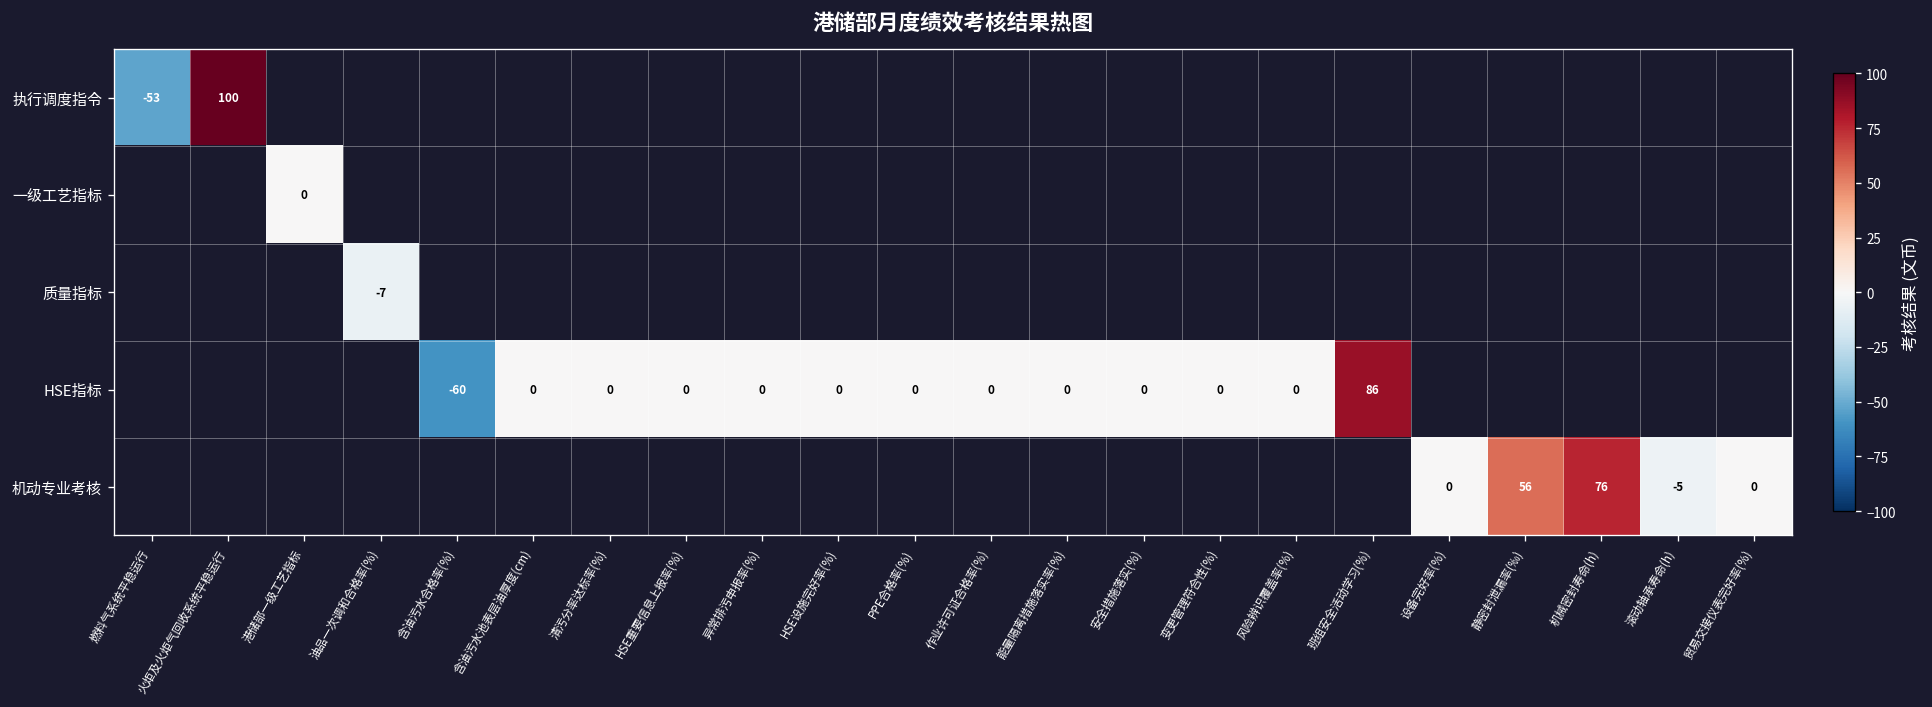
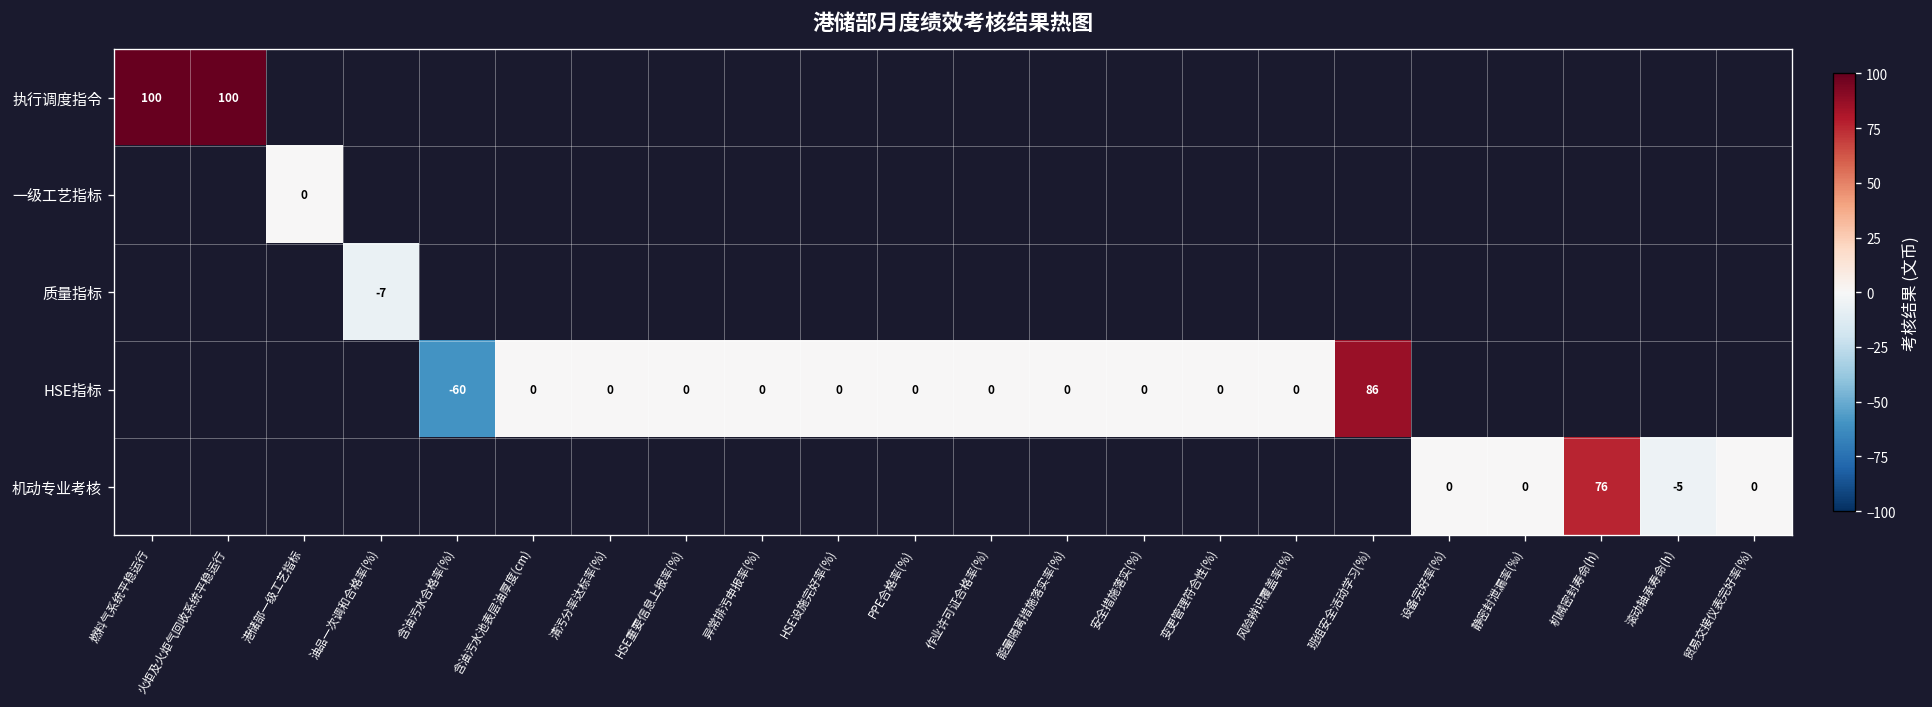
执行调度指令, 燃料气系统平稳运行: -53 -> 100
机动专业考核, 静密封泄漏率(‰): 56 -> 0
